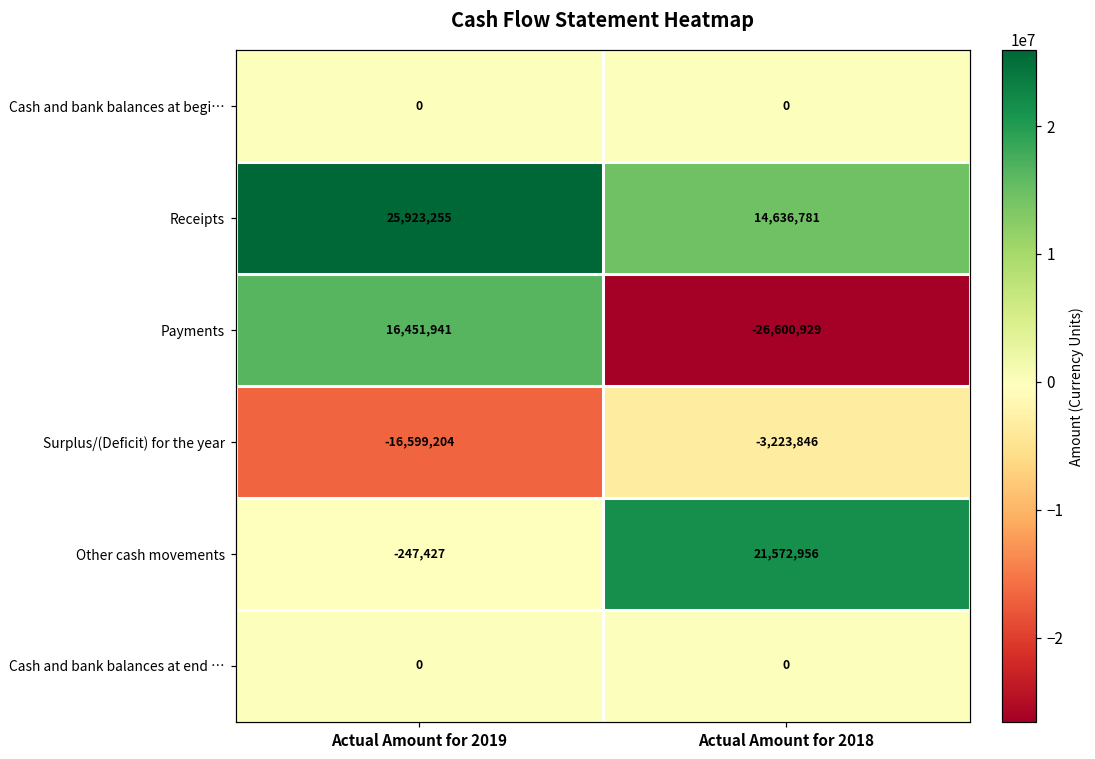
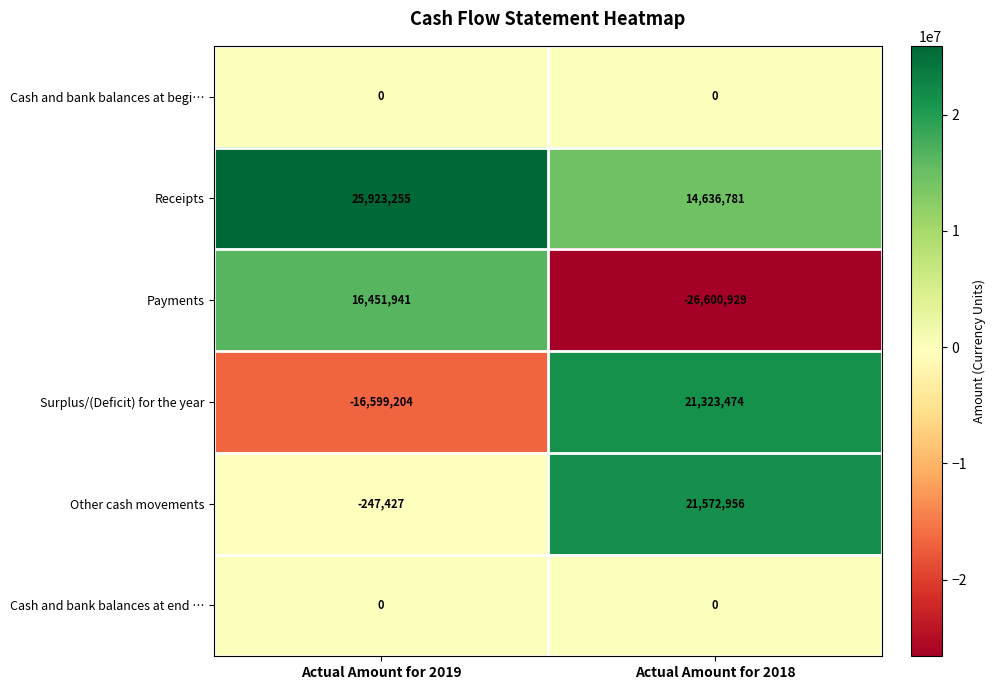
Surplus/(Deficit) for the year, Actual Amount for 2018: -3,223,846 -> 21,323,474
